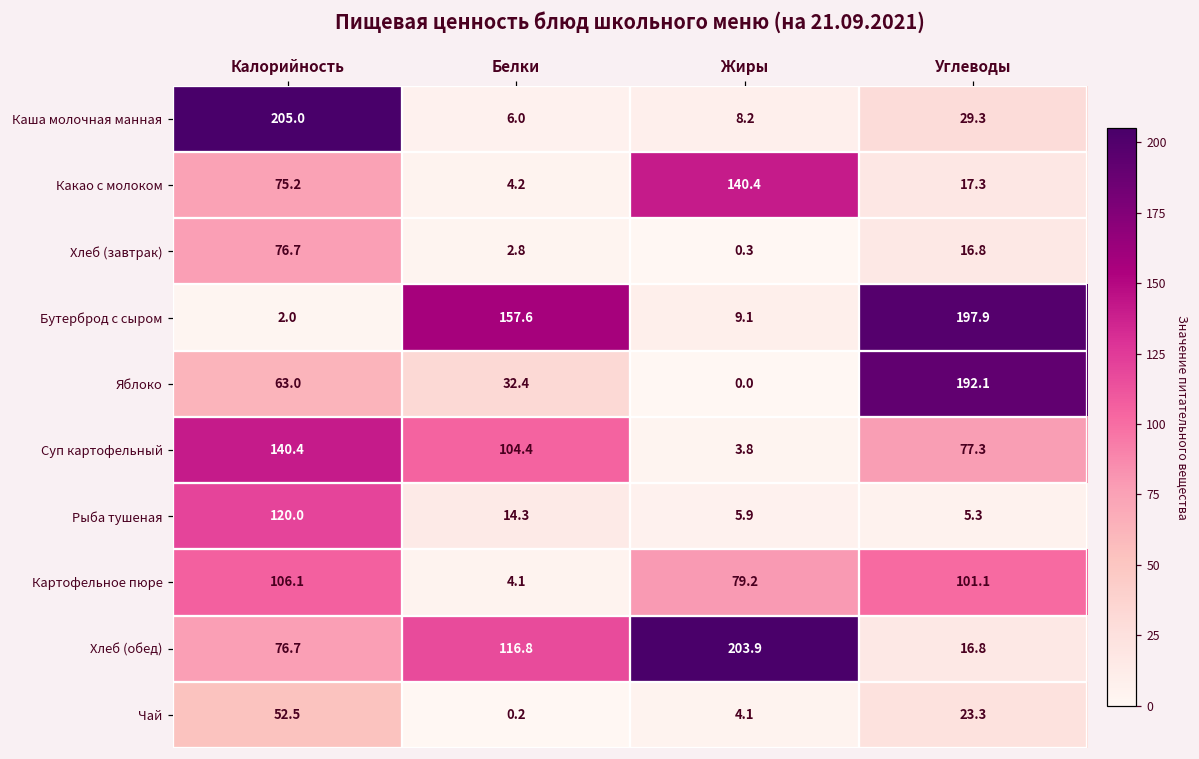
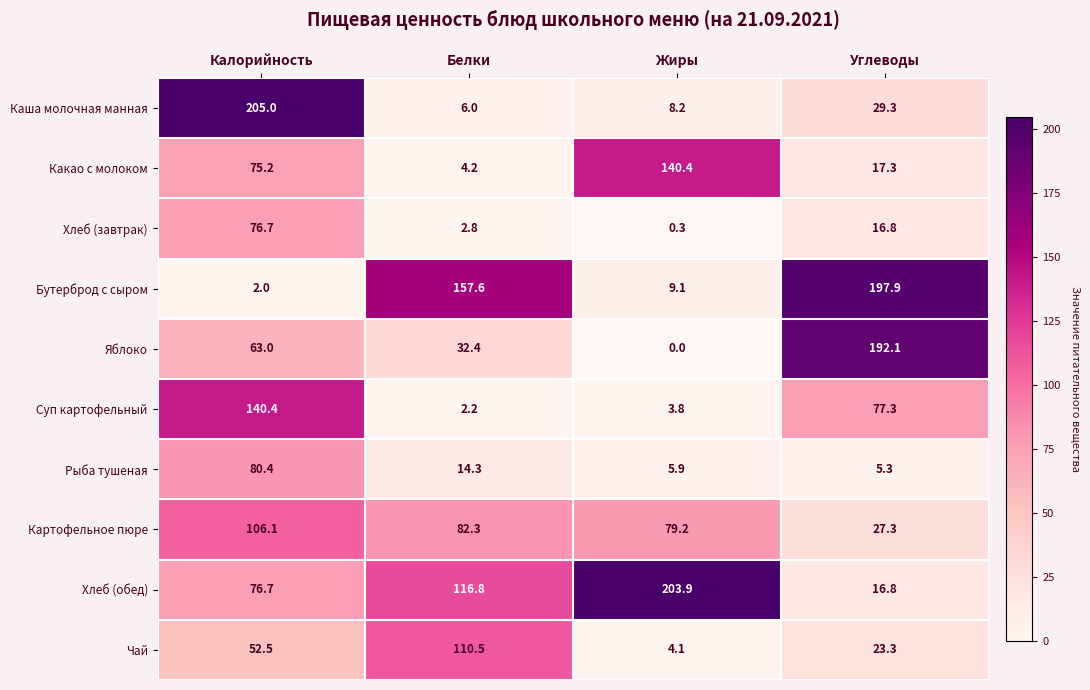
Суп картофельный, Белки: 104.4 -> 2.2
Рыба тушеная, Калорийность: 120.0 -> 80.4
Картофельное пюре, Белки: 4.1 -> 82.3
Картофельное пюре, Углеводы: 101.1 -> 27.3
Чай, Белки: 0.2 -> 110.5
